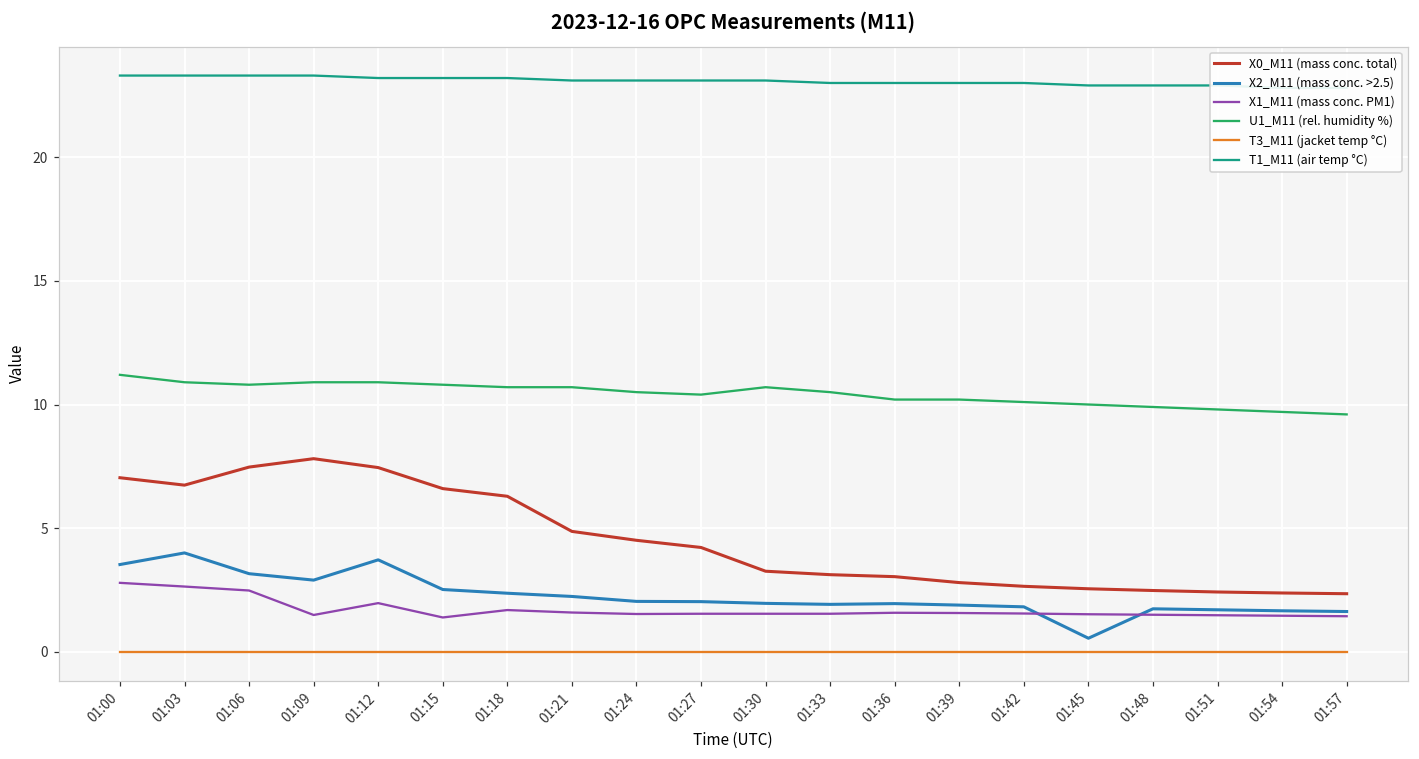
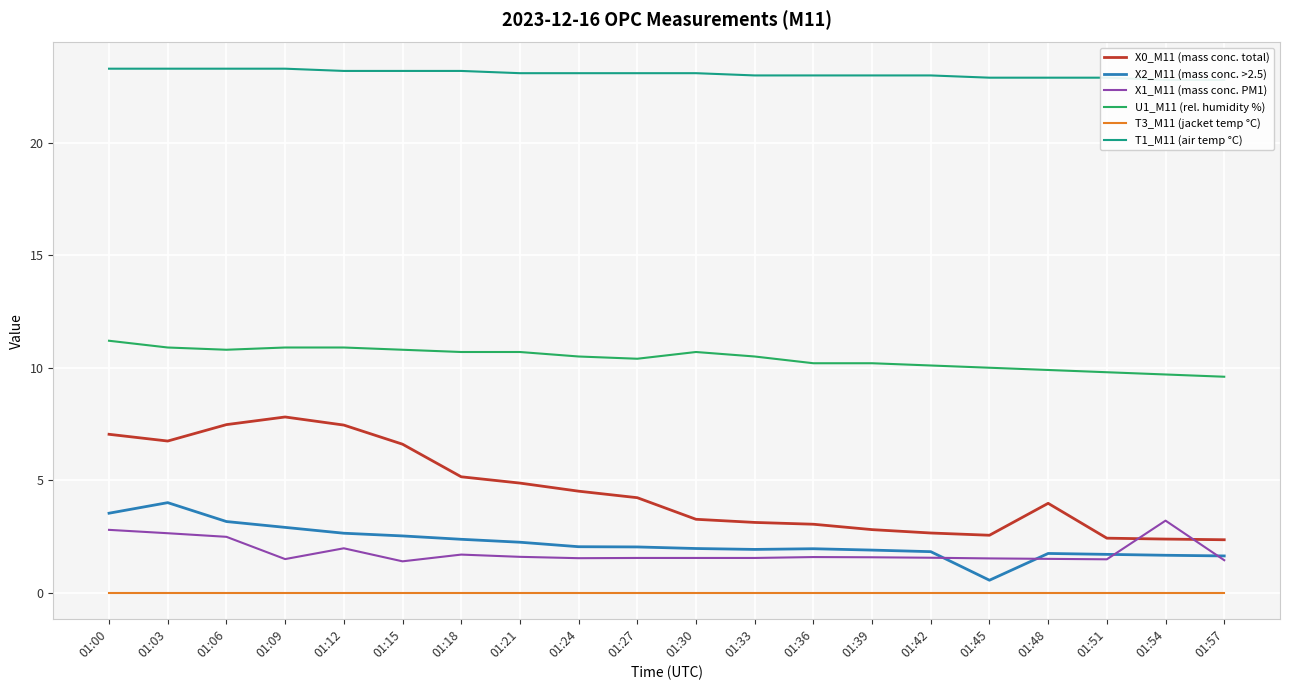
X2_M11 (mass conc. >2.5), 01:12: 3.7 -> 2.6
X0_M11 (mass conc. total), 01:18: 6.3 -> 5.2
X0_M11 (mass conc. total), 01:48: 2.5 -> 4.0
X1_M11 (mass conc. PM1), 01:54: 1.5 -> 3.2
